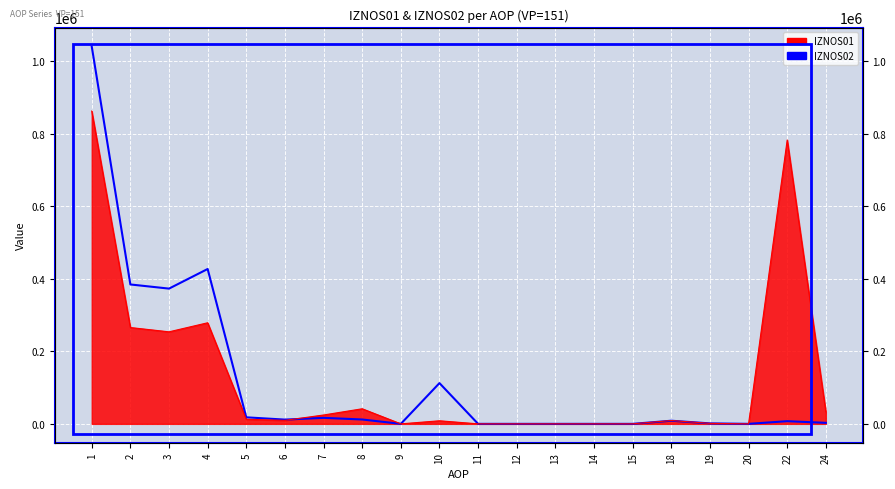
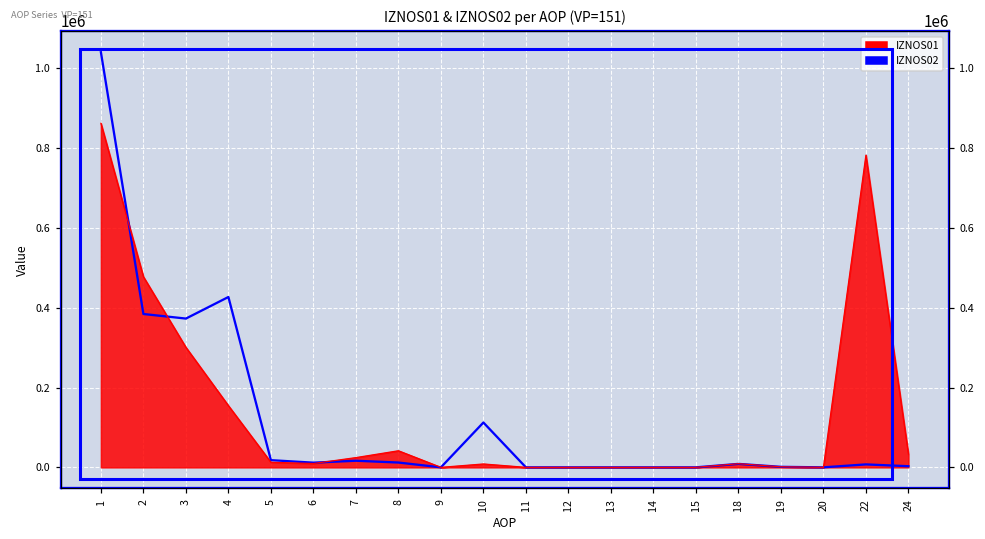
IZNOS01, 2: 270000 -> 480000
IZNOS01, 3: 250000 -> 300000
IZNOS01, 4: 280000 -> 150000
